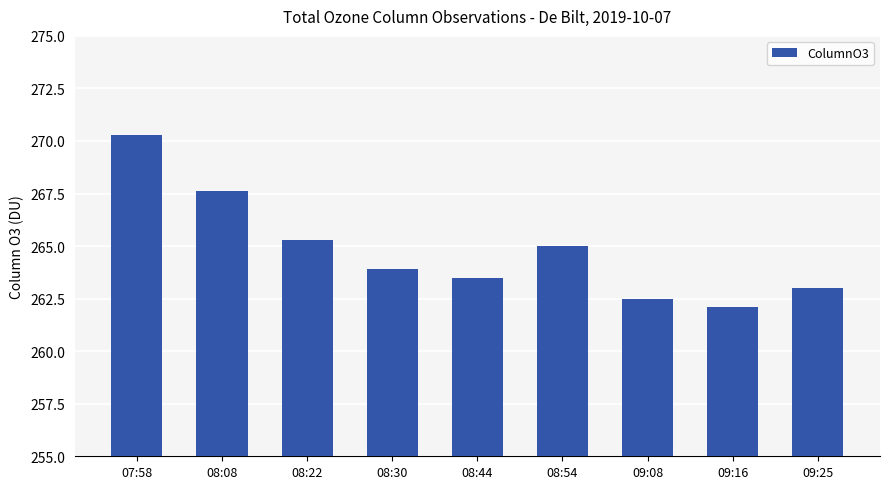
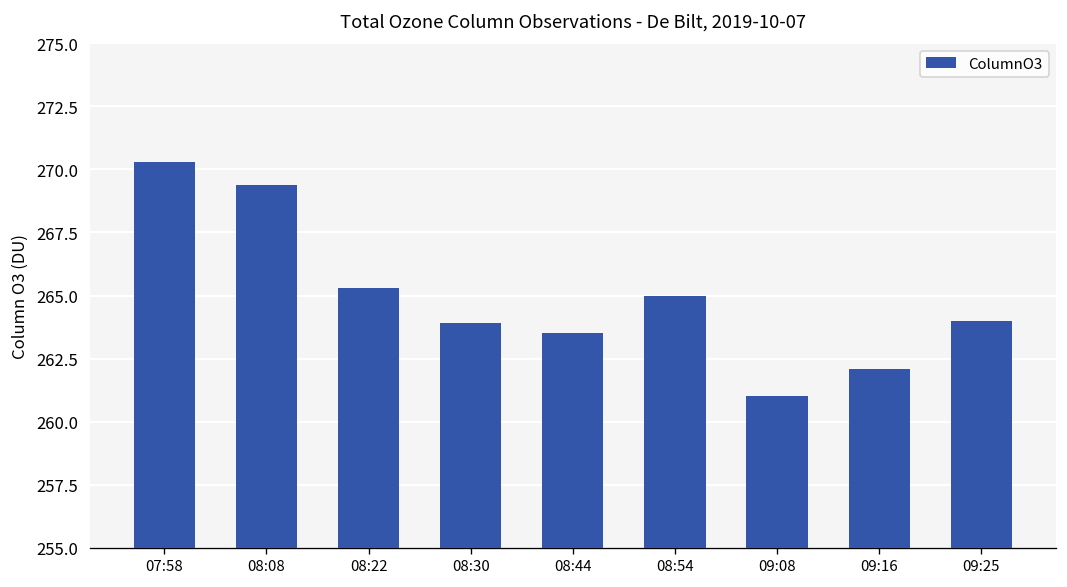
08:08: 267.6 -> 269.4
09:08: 262.5 -> 261.0
09:25: 263 -> 264
